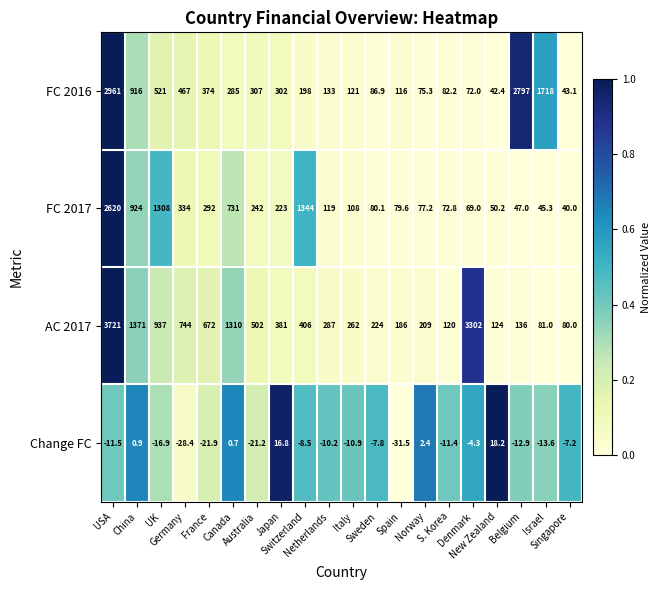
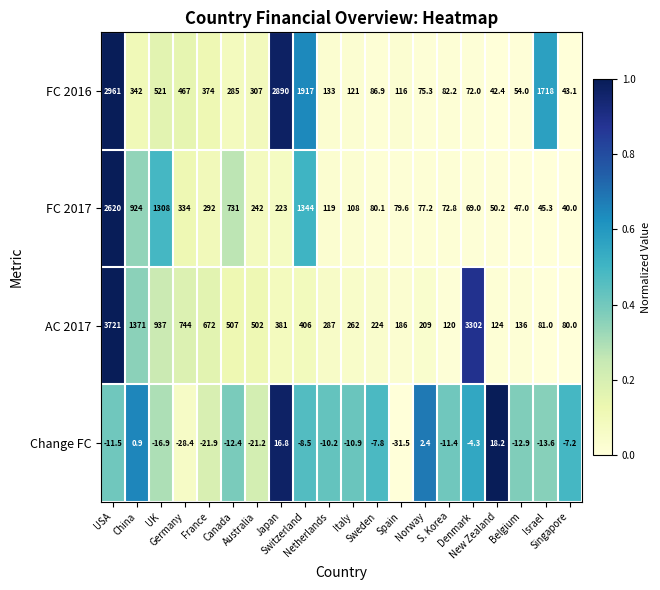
FC 2016, China: 916 -> 342
FC 2016, Japan: 302 -> 2890
FC 2016, Switzerland: 198 -> 1917
FC 2016, Belgium: 2797 -> 54.0
AC 2017, Canada: 1310 -> 507
Change FC, Canada: 0.7 -> -12.4
